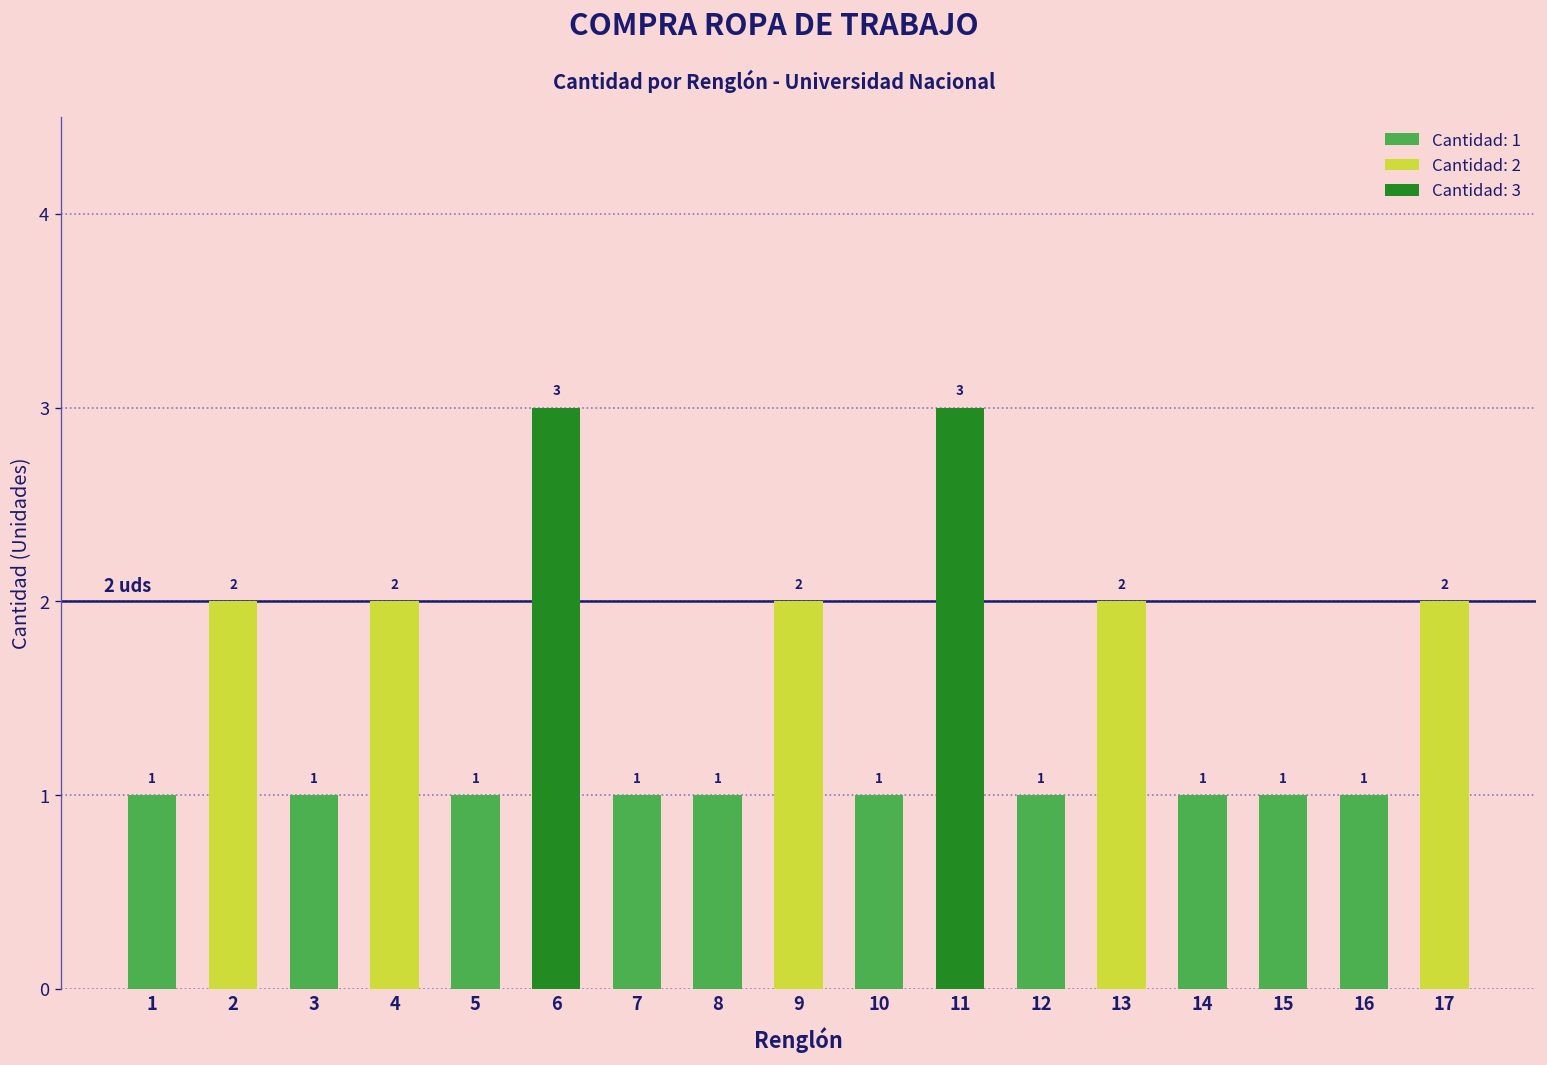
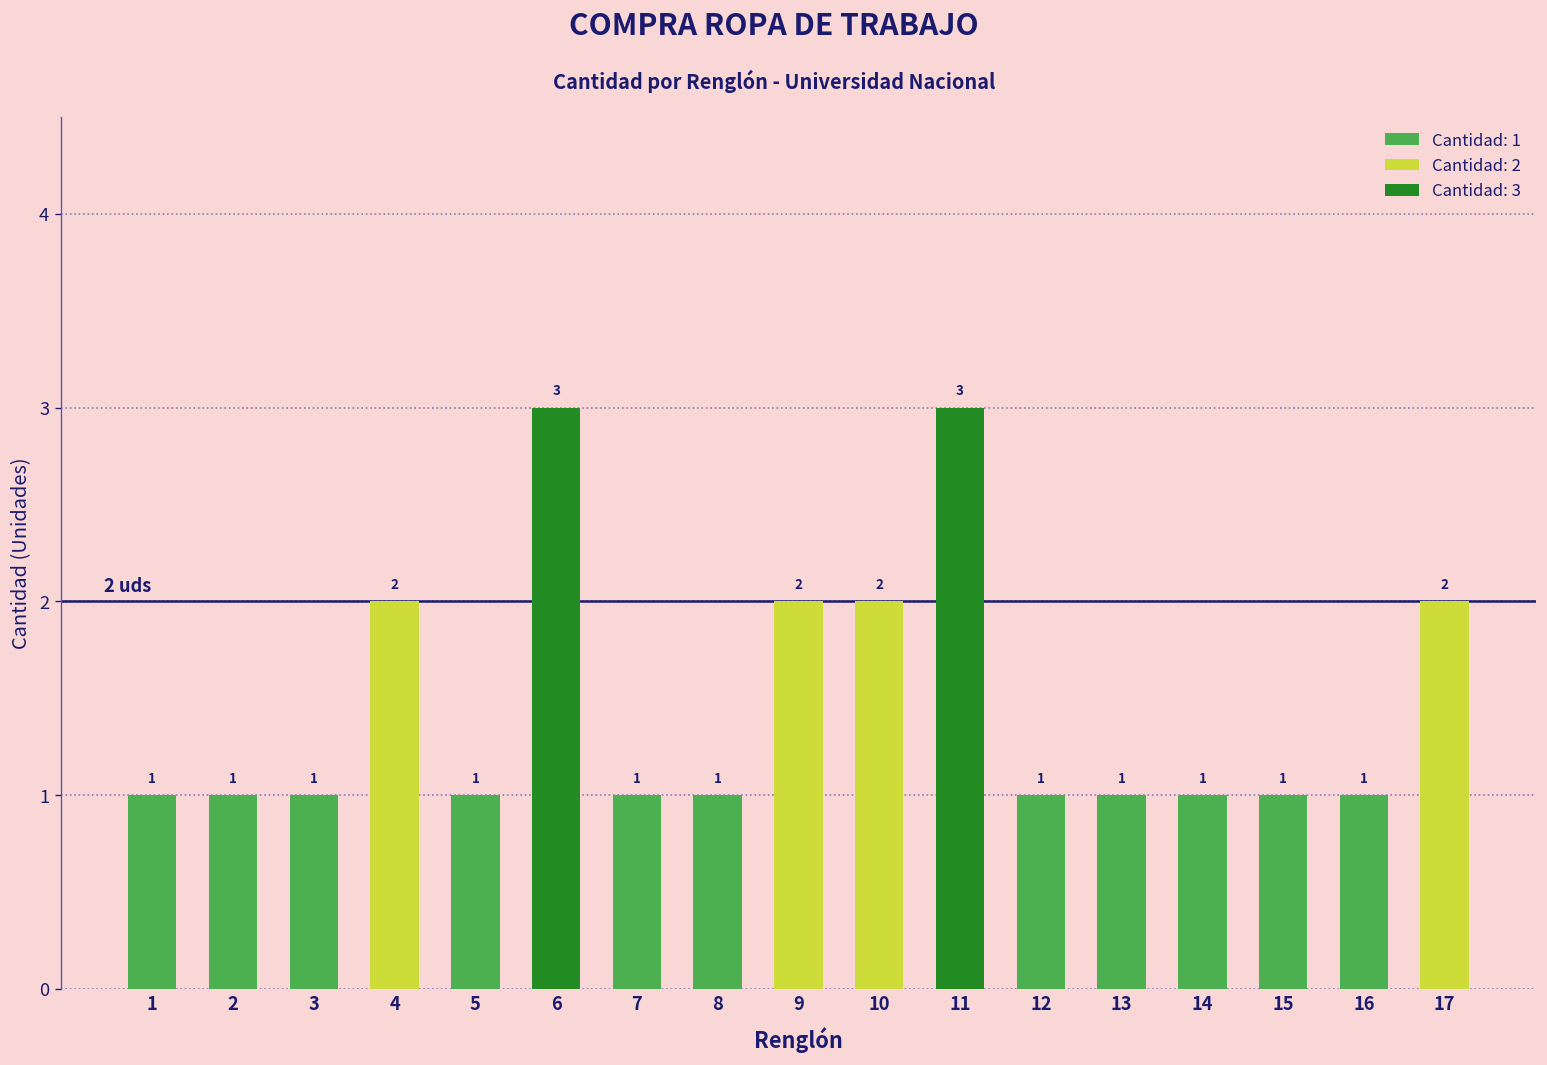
2: 2 -> 1
10: 1 -> 2
13: 2 -> 1
